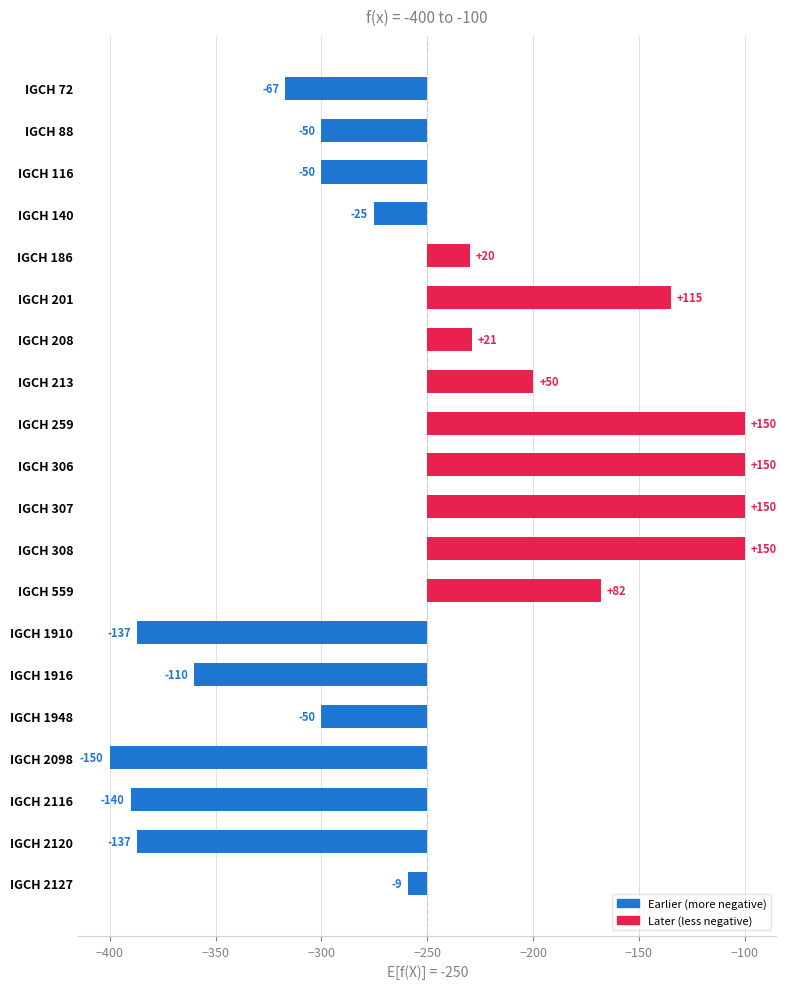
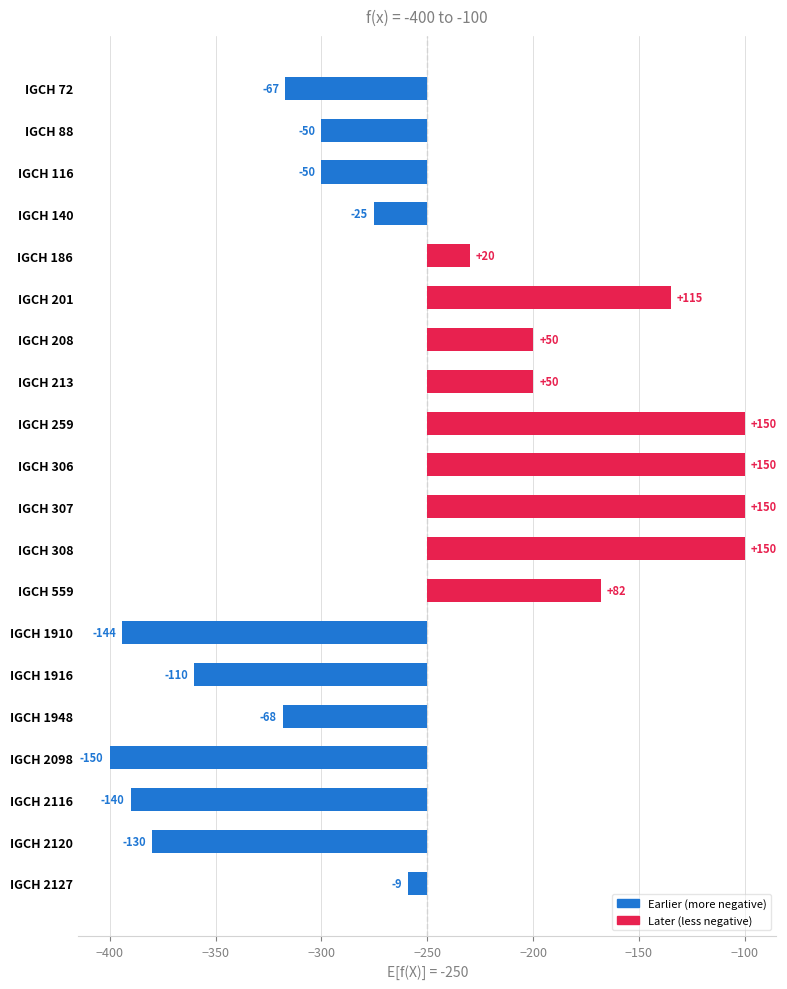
IGCH 208: +21 -> +50
IGCH 1910: -137 -> -144
IGCH 1948: -50 -> -68
IGCH 2120: -137 -> -130
